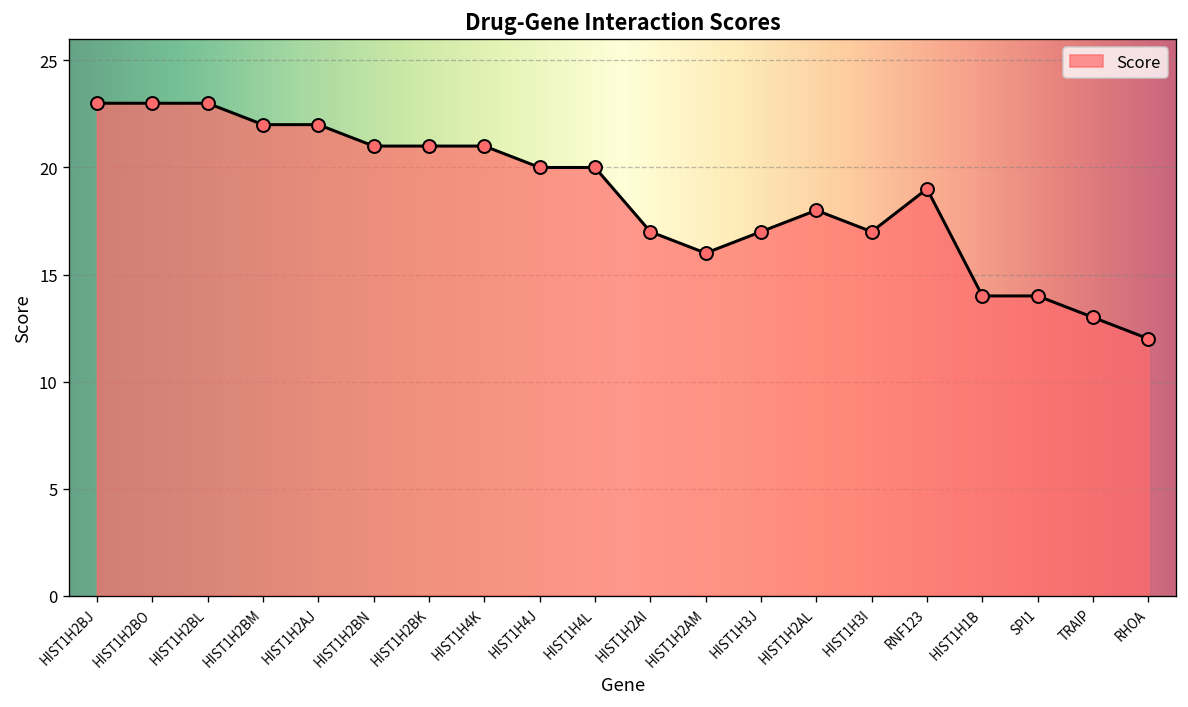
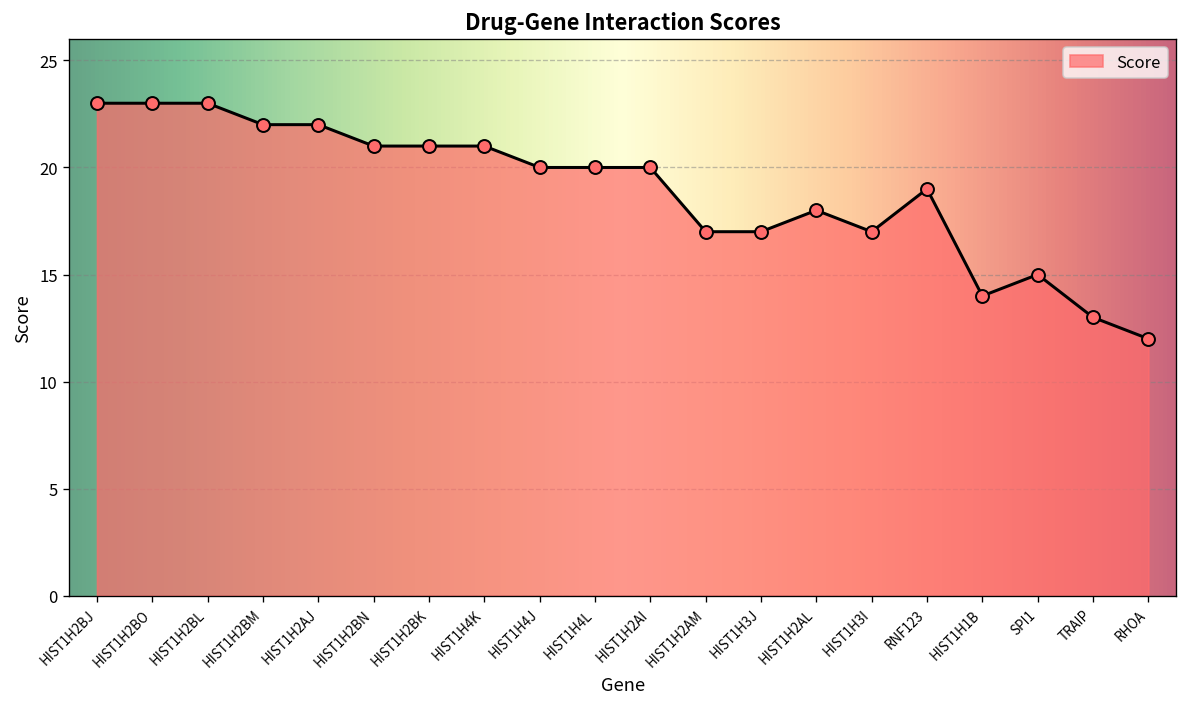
HIST1H2AI: 17 -> 20
HIST1H2AM: 16 -> 17
SPI1: 14 -> 15
